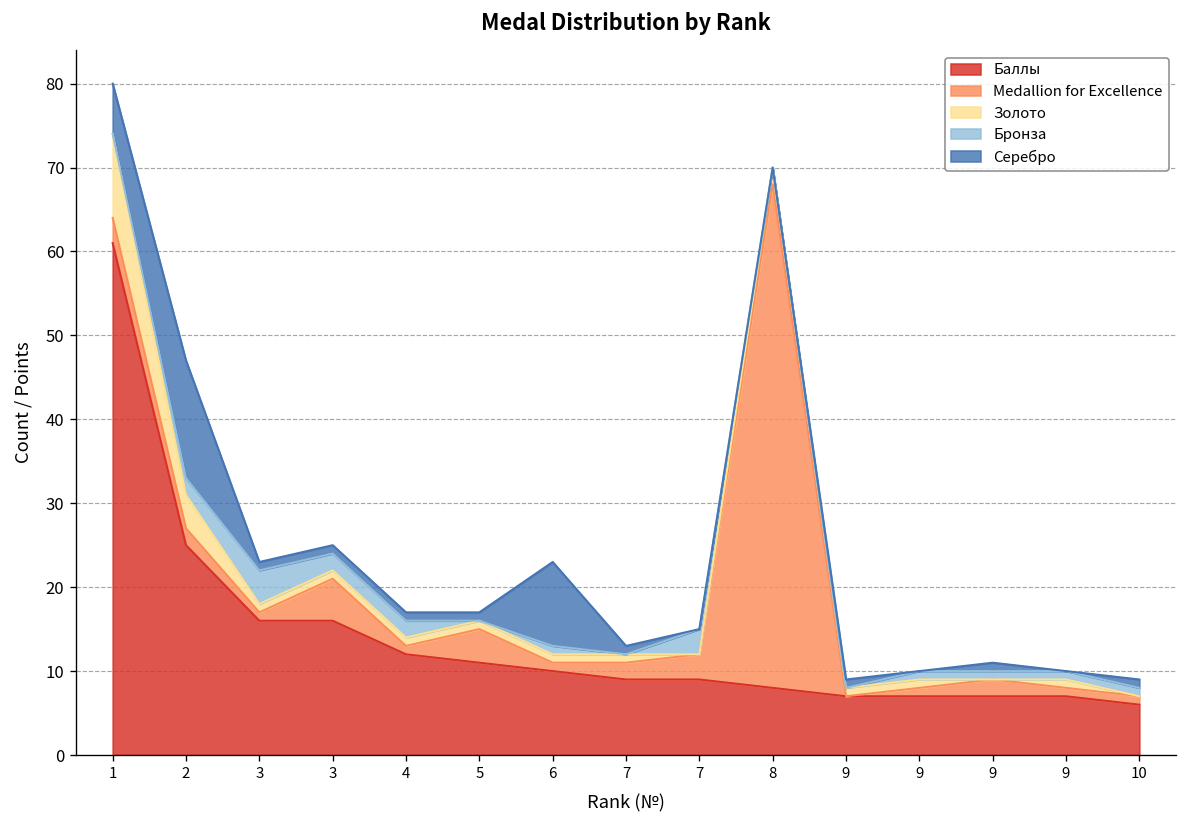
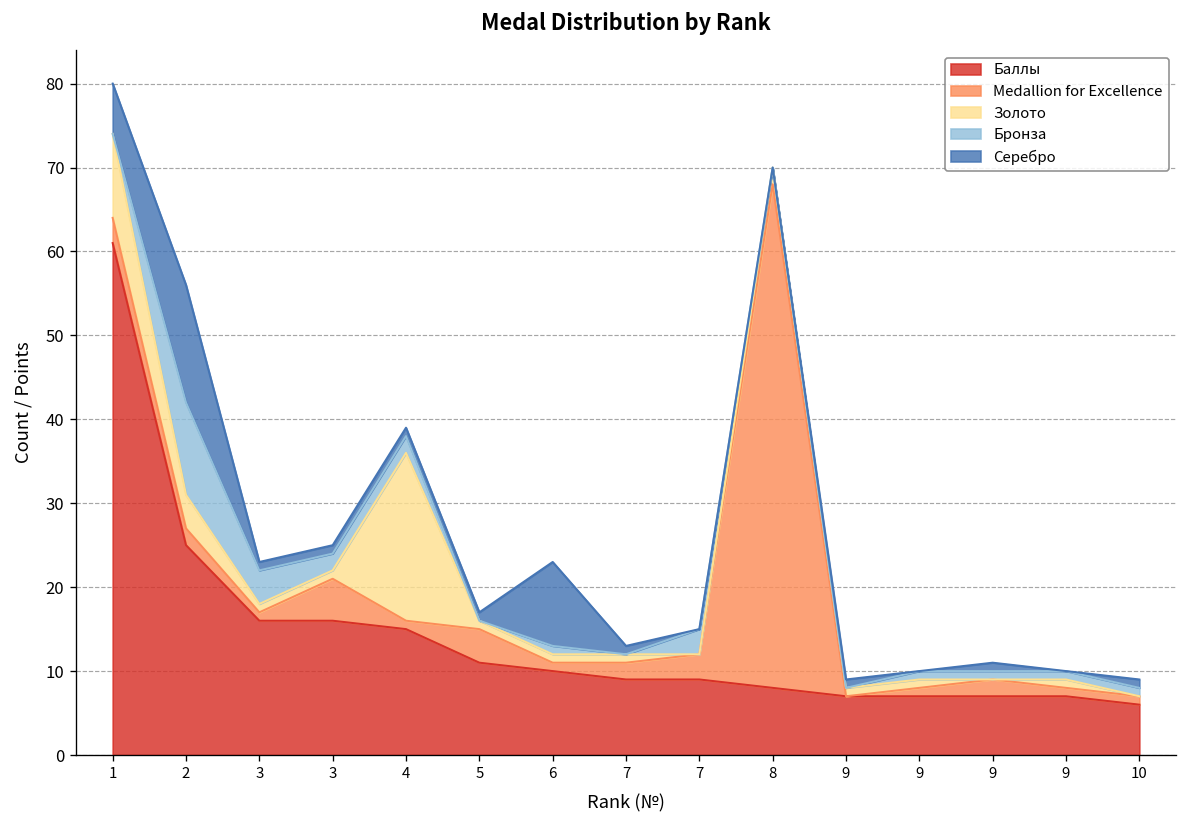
Бронза, 2: 2 -> 11
Баллы, 4: 12 -> 15
Золото, 4: 1 -> 20
